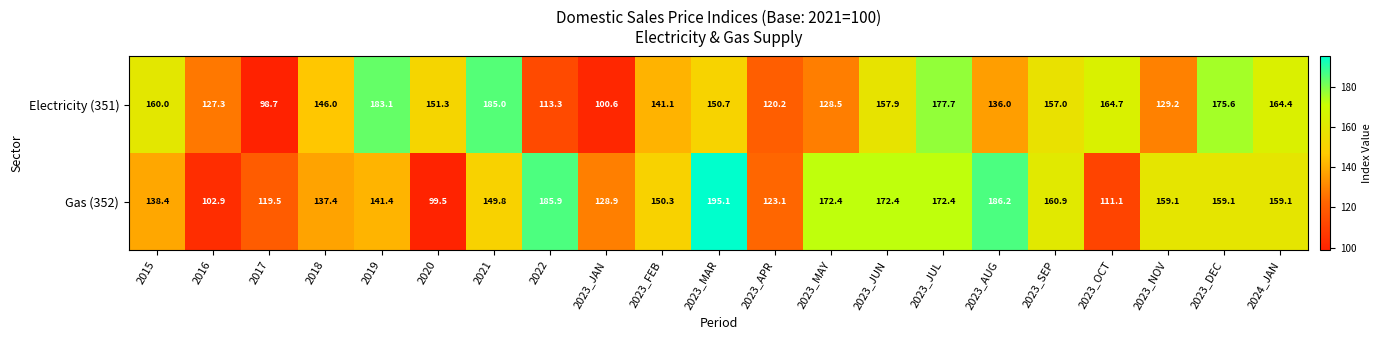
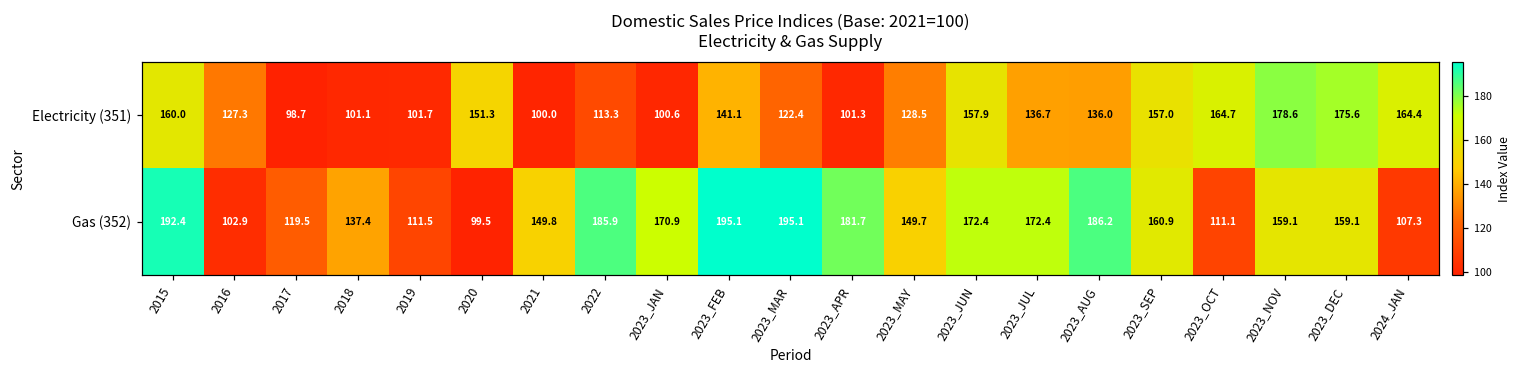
Electricity (351), 2018: 146.0 -> 101.1
Electricity (351), 2019: 183.1 -> 101.7
Electricity (351), 2021: 185.0 -> 100.0
Electricity (351), 2023_MAR: 150.7 -> 122.4
Electricity (351), 2023_APR: 120.2 -> 101.3
Electricity (351), 2023_JUL: 177.7 -> 136.7
Electricity (351), 2023_NOV: 129.2 -> 178.6
Gas (352), 2015: 138.4 -> 192.4
Gas (352), 2019: 141.4 -> 111.5
Gas (352), 2023_JAN: 128.9 -> 170.9
Gas (352), 2023_FEB: 150.3 -> 195.1
Gas (352), 2023_APR: 123.1 -> 181.7
Gas (352), 2023_MAY: 172.4 -> 149.7
Gas (352), 2024_JAN: 159.1 -> 107.3
